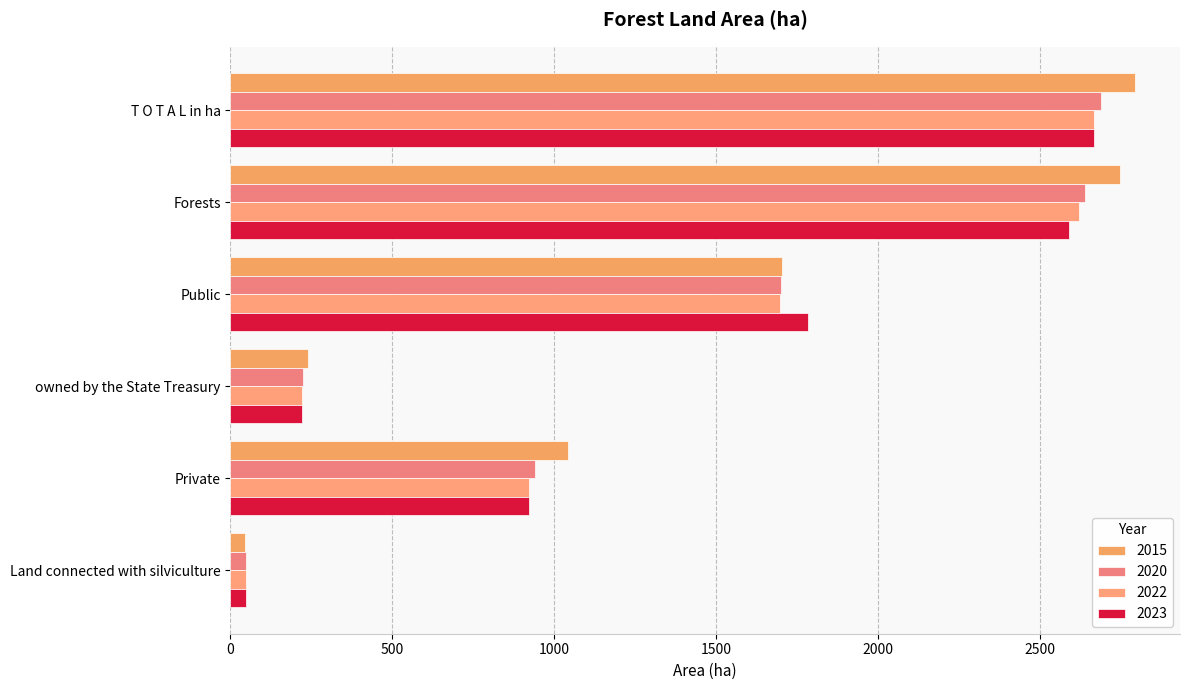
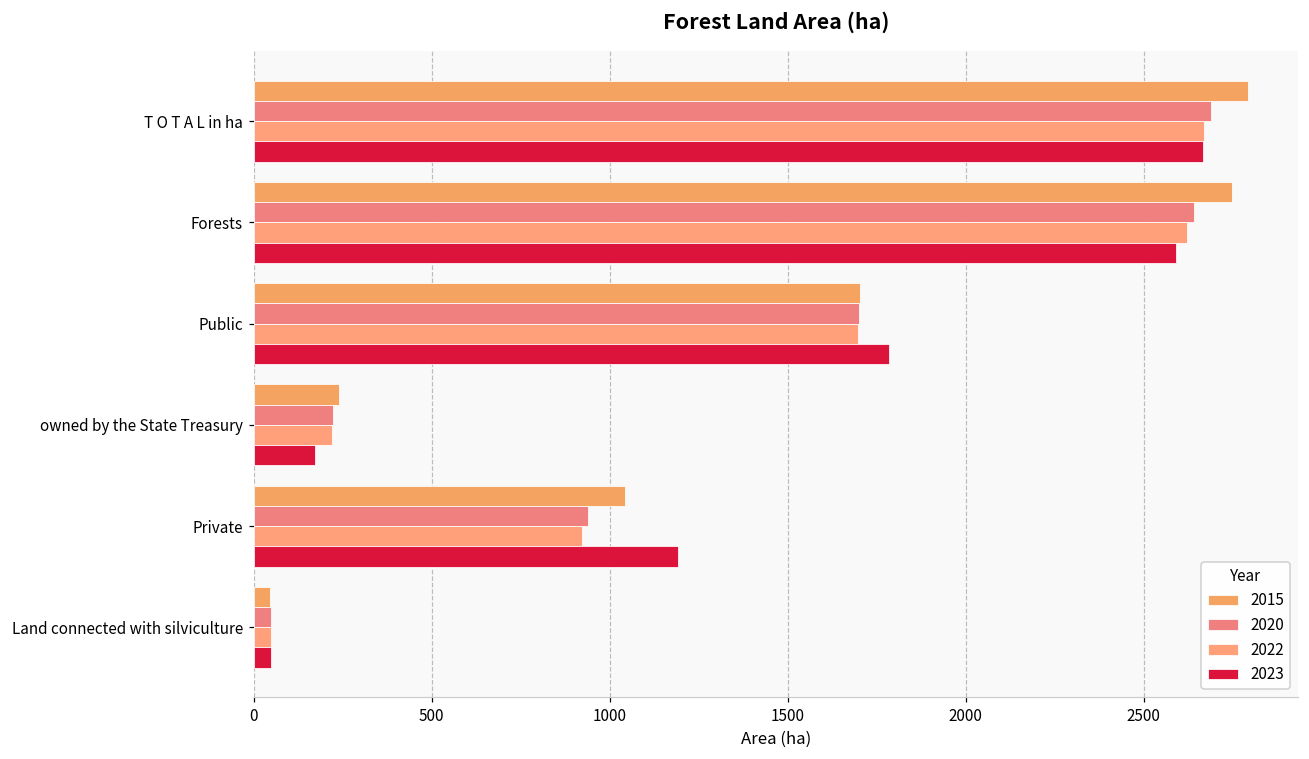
2023, owned by the State Treasury: 220 -> 170
2023, Private: 920 -> 1190
